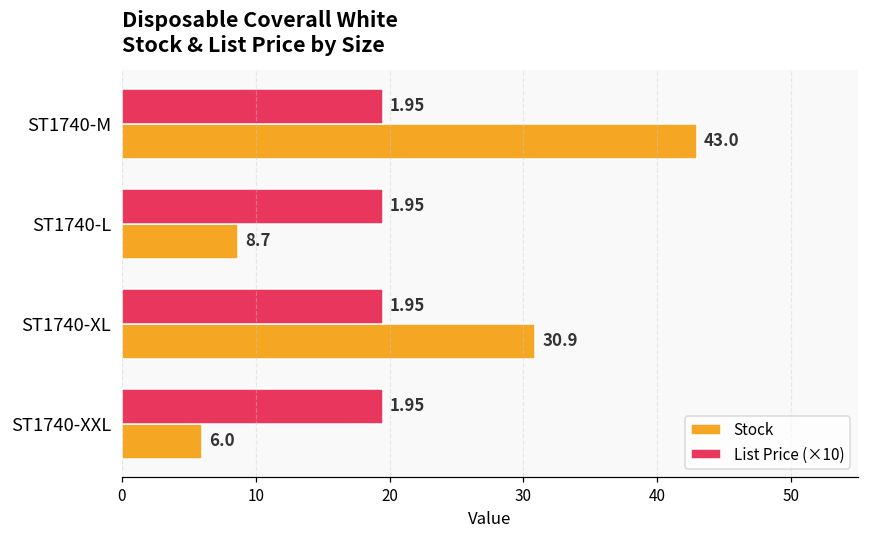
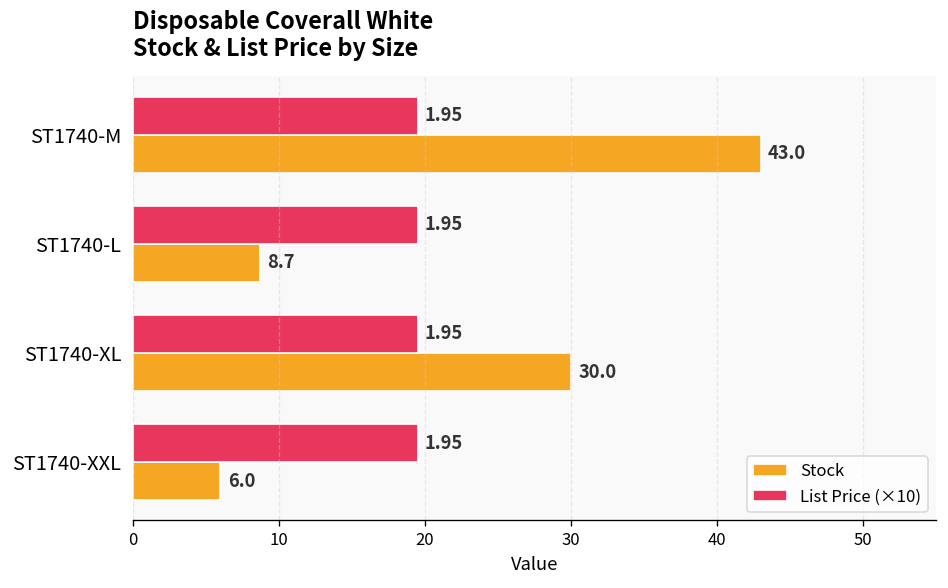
Stock, ST1740-XL: 30.9 -> 30.0
